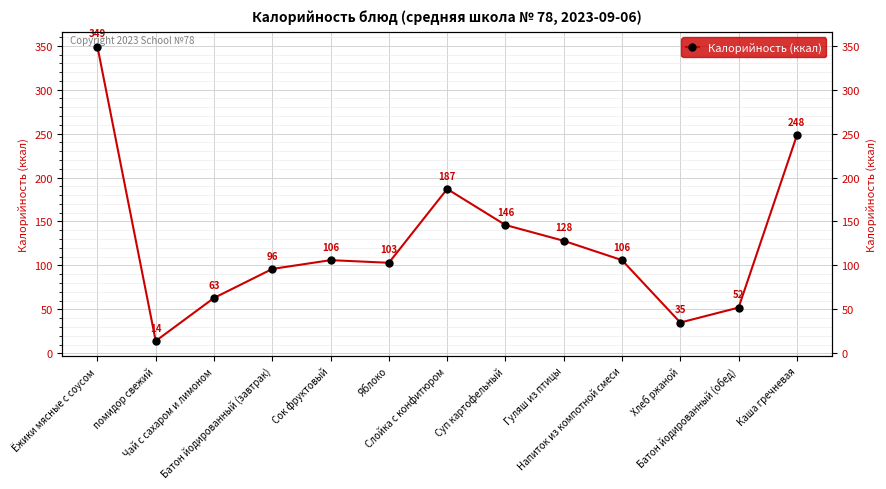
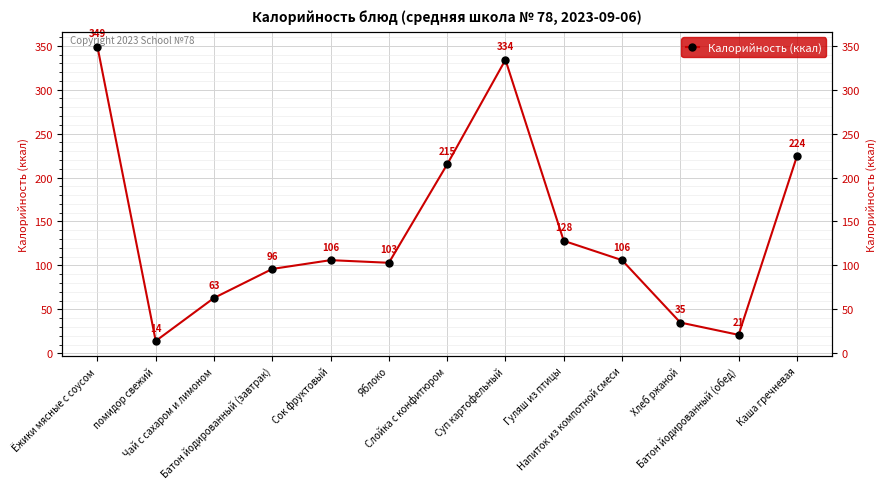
Слойка с конфитюром: 187 -> 215
Суп картофельный: 146 -> 334
Батон йодированный (обед): 52 -> 21
Каша гречневая: 248 -> 224
